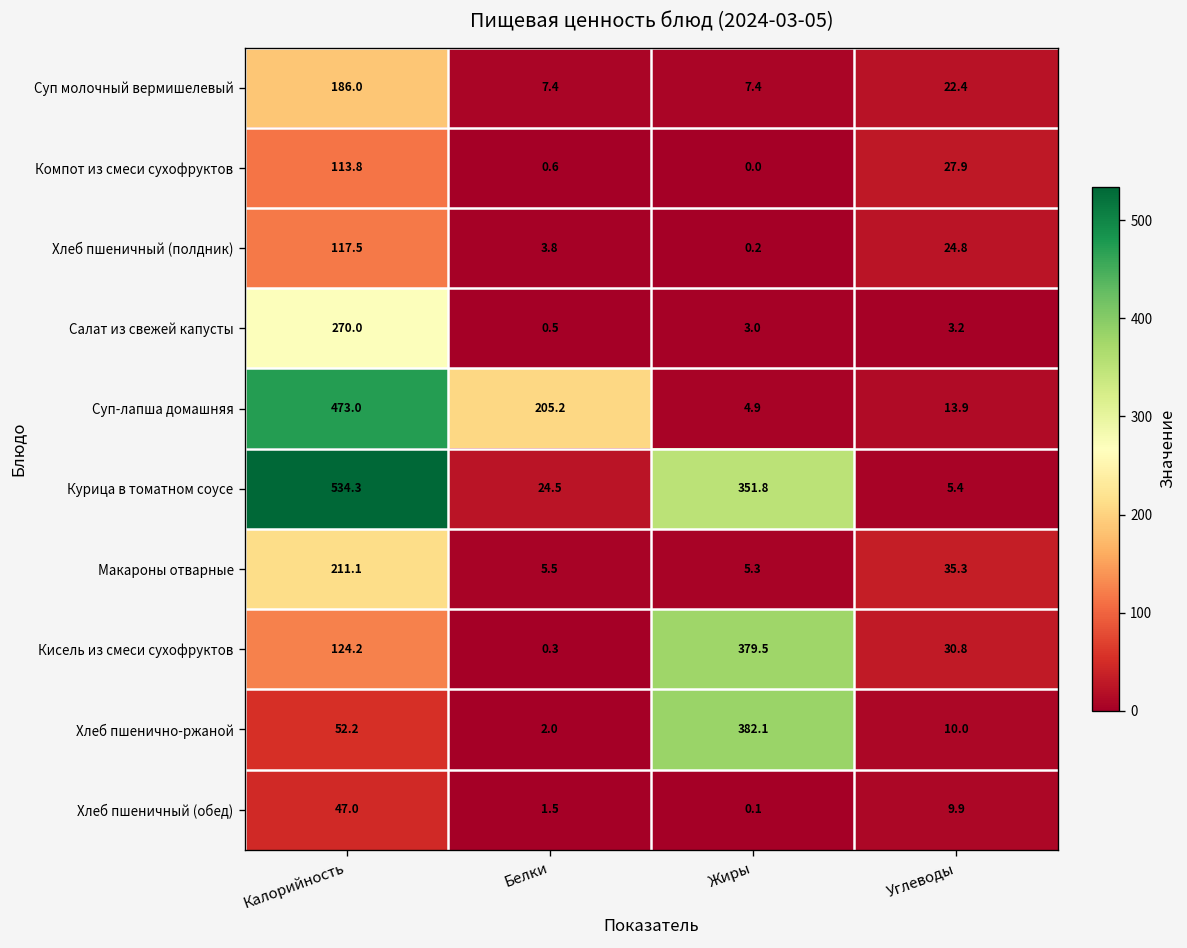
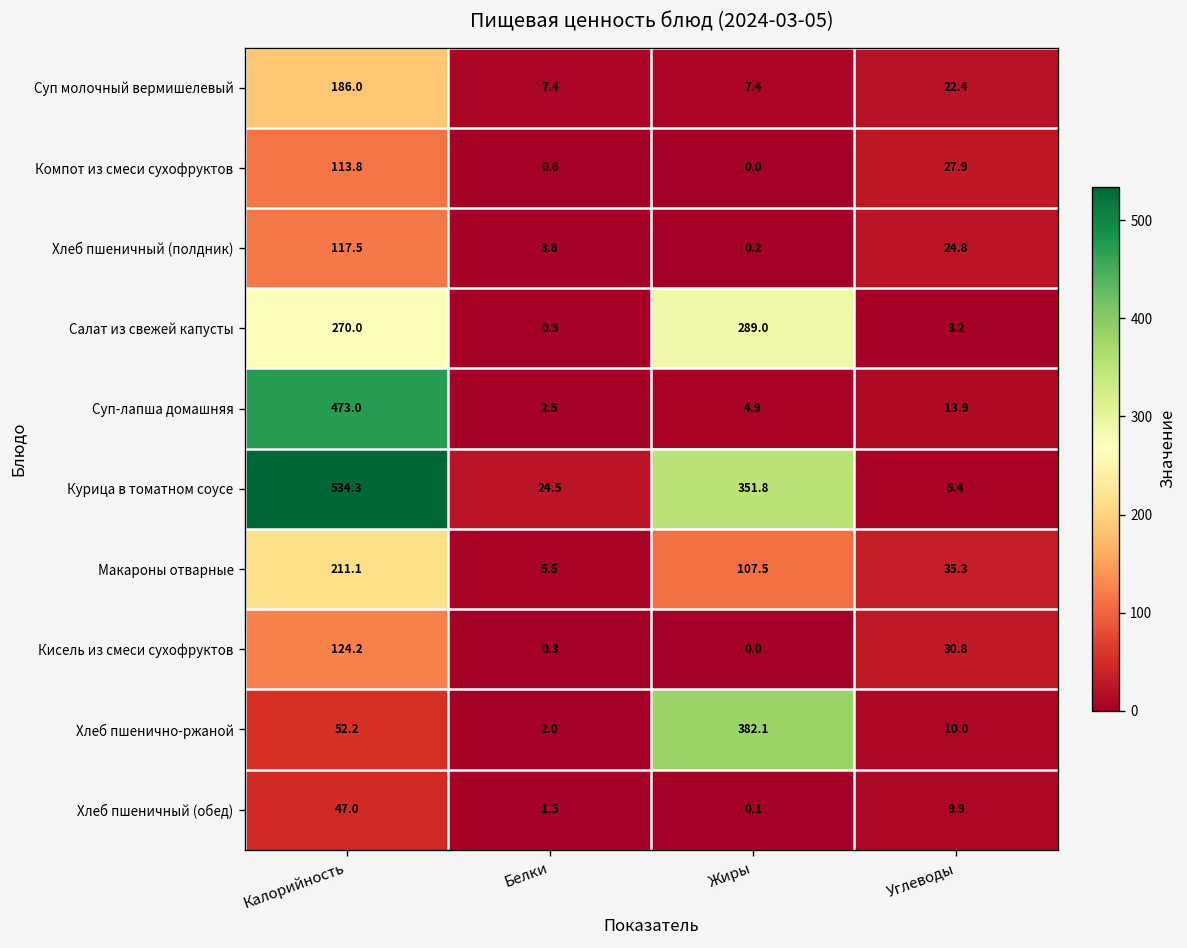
Салат из свежей капусты, Жиры: 3.0 -> 289.0
Суп-лапша домашняя, Белки: 205.2 -> 2.5
Макароны отварные, Жиры: 5.3 -> 107.5
Кисель из смеси сухофруктов, Жиры: 379.5 -> 0.0
